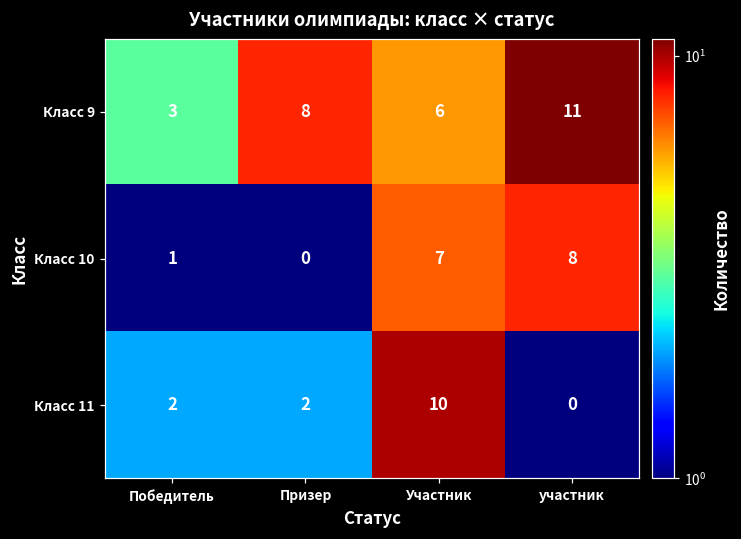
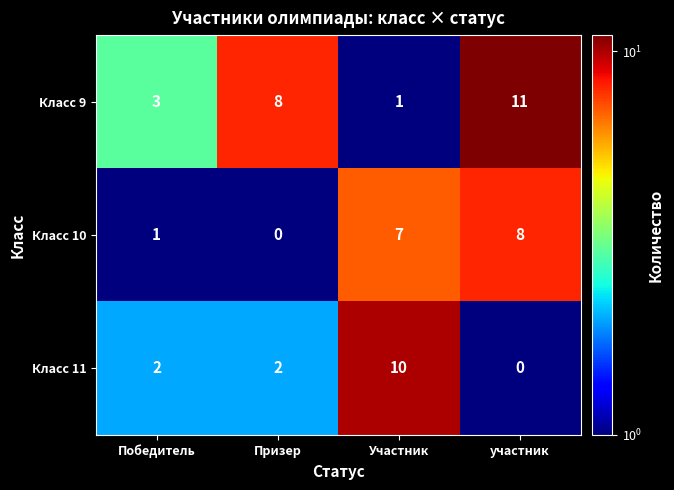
Класс 9, Участник: 6 -> 1
